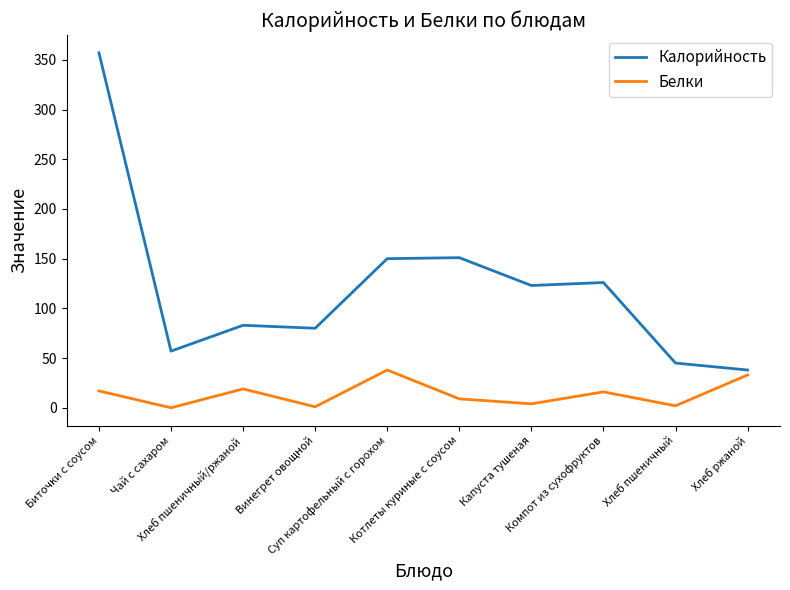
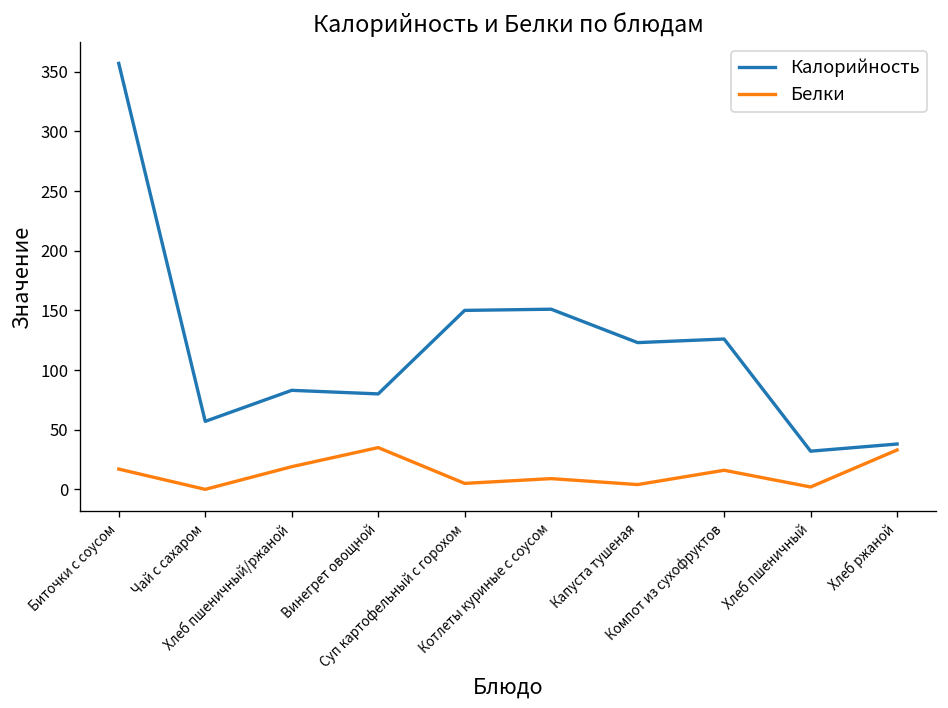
Белки, Винегрет овощной: 0 -> 40
Белки, Суп картофельный с горохом: 40 -> 10
Калорийность, Хлеб пшеничный: 50 -> 30
